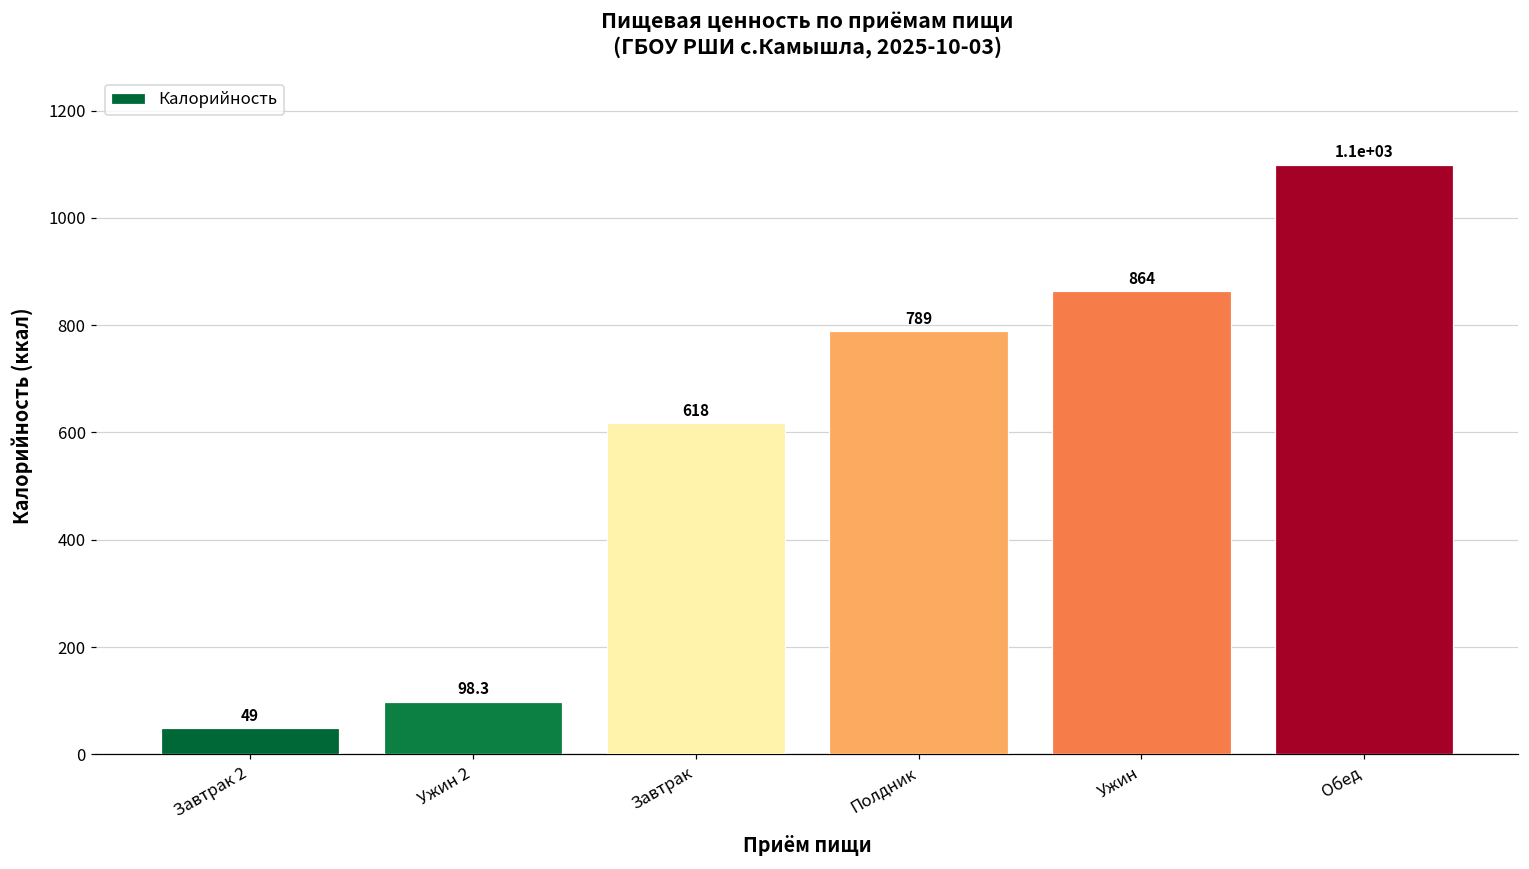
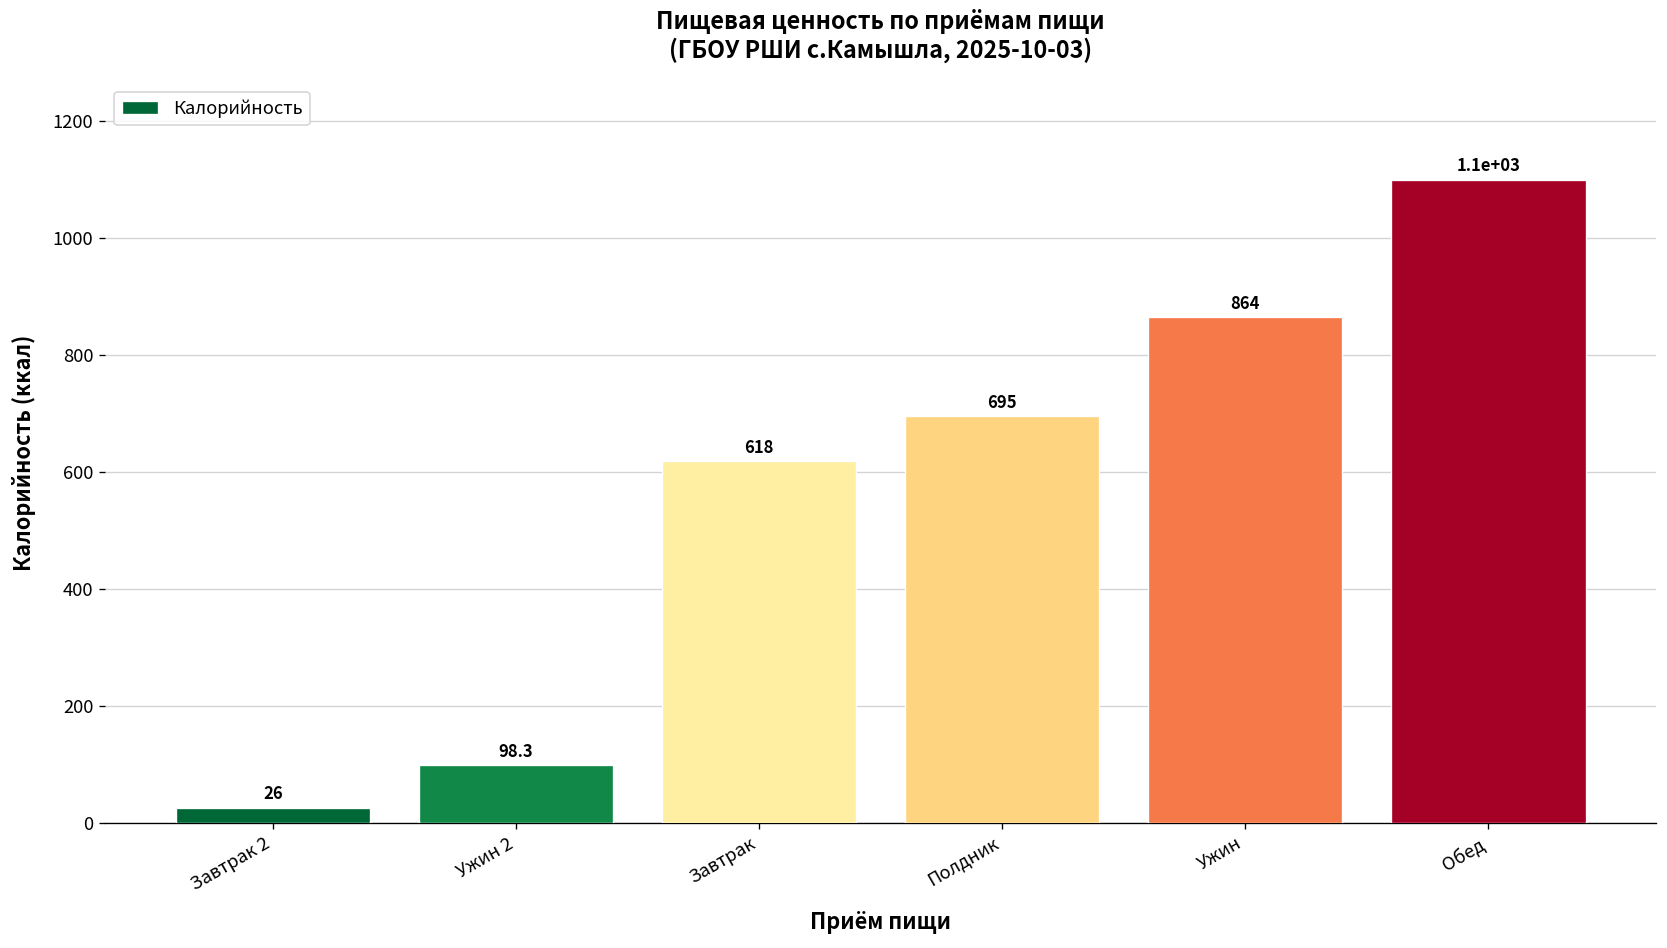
Завтрак 2: 49 -> 26
Полдник: 789 -> 695
